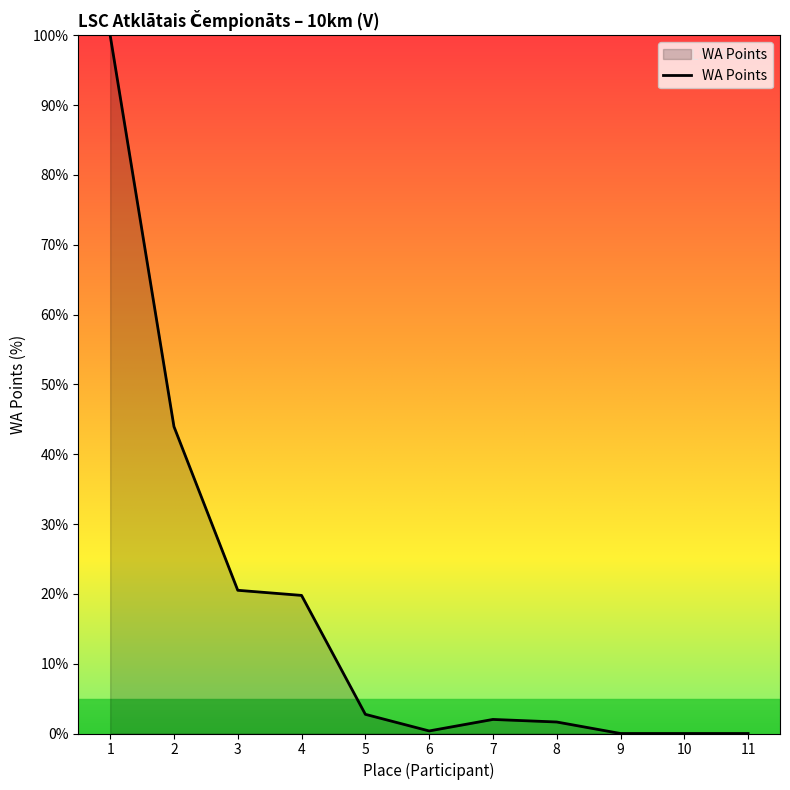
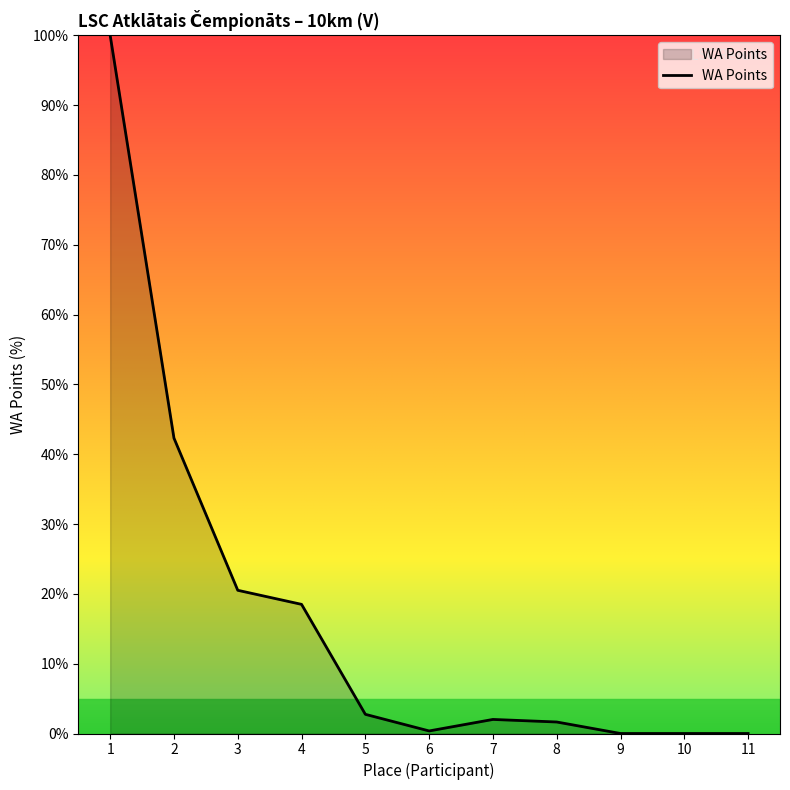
2: 44% -> 42%
4: 20% -> 18%
